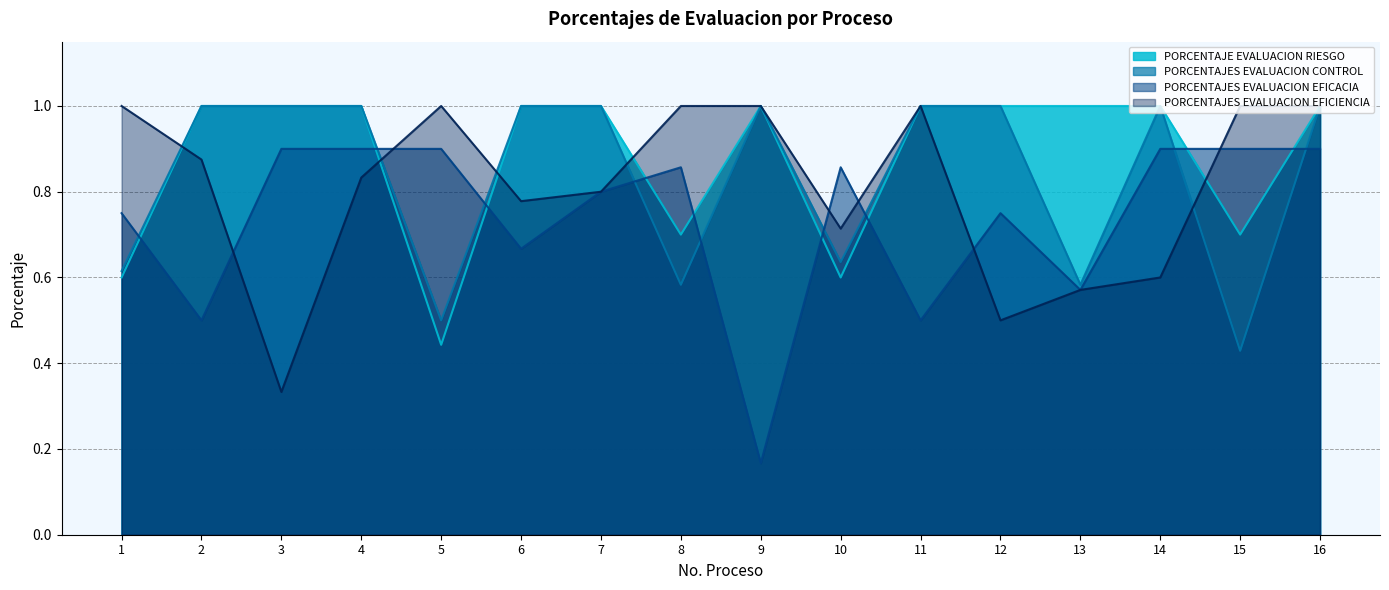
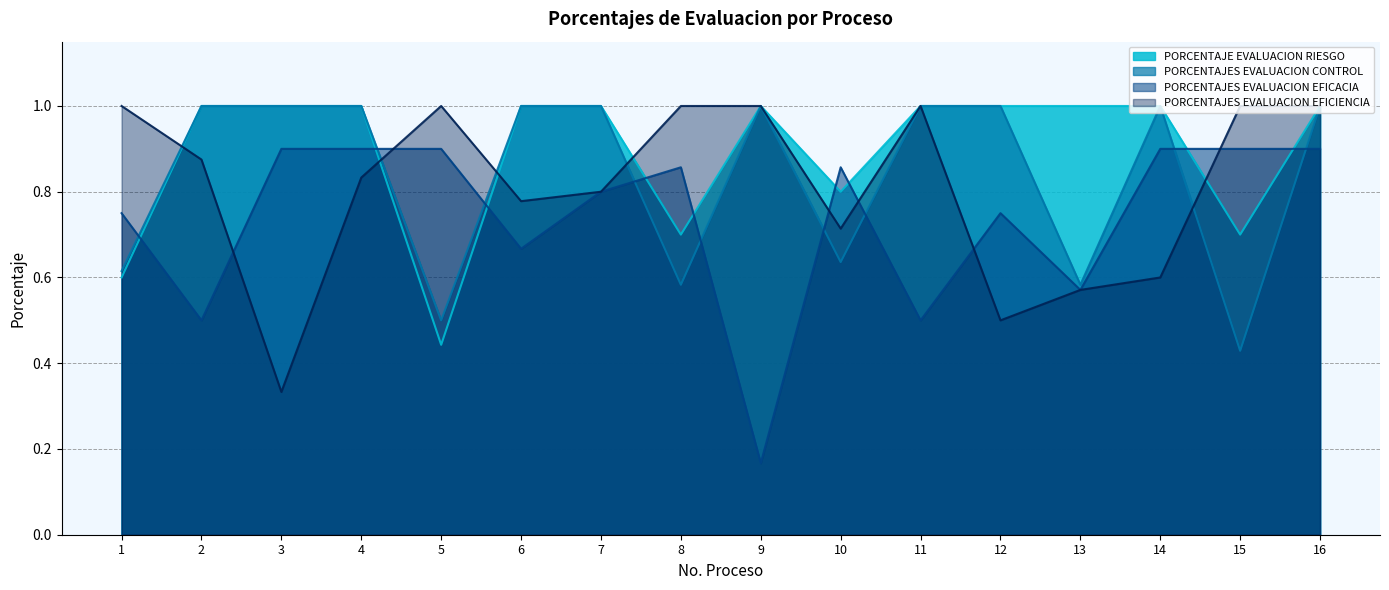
PORCENTAJE EVALUACION RIESGO, 10: 0.6 -> 0.8
